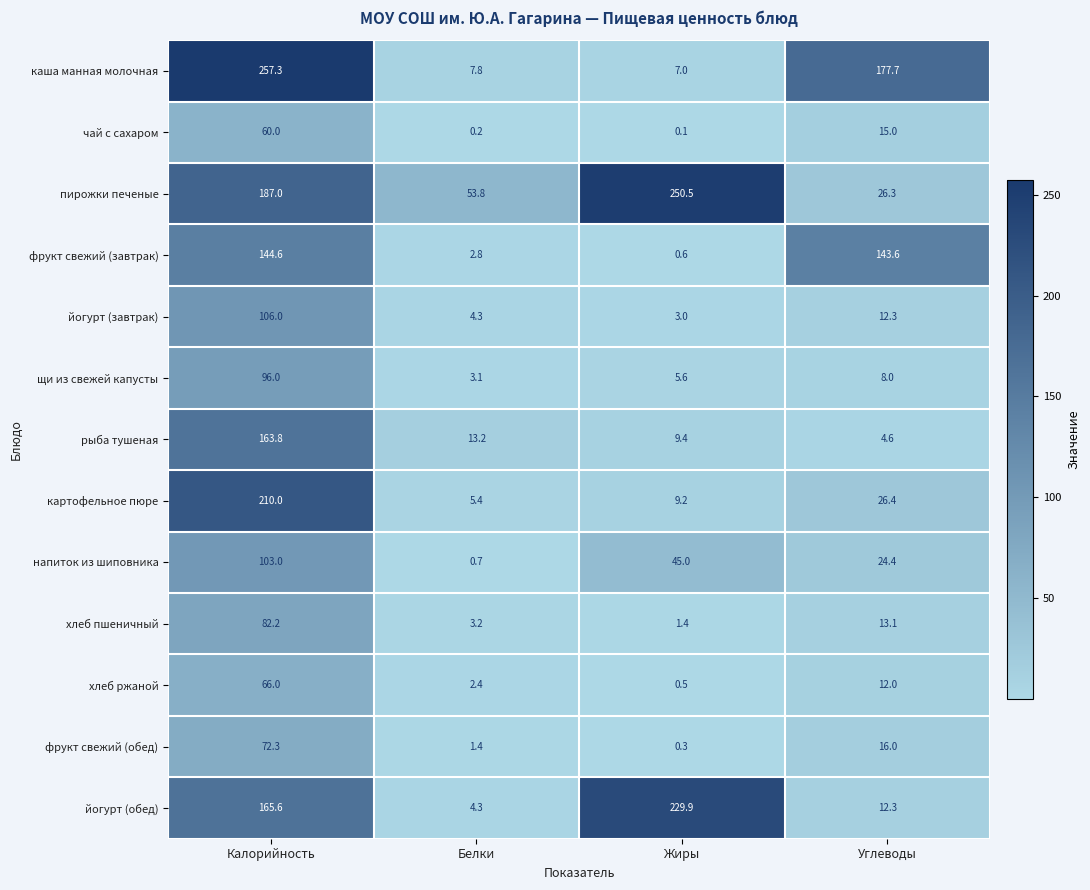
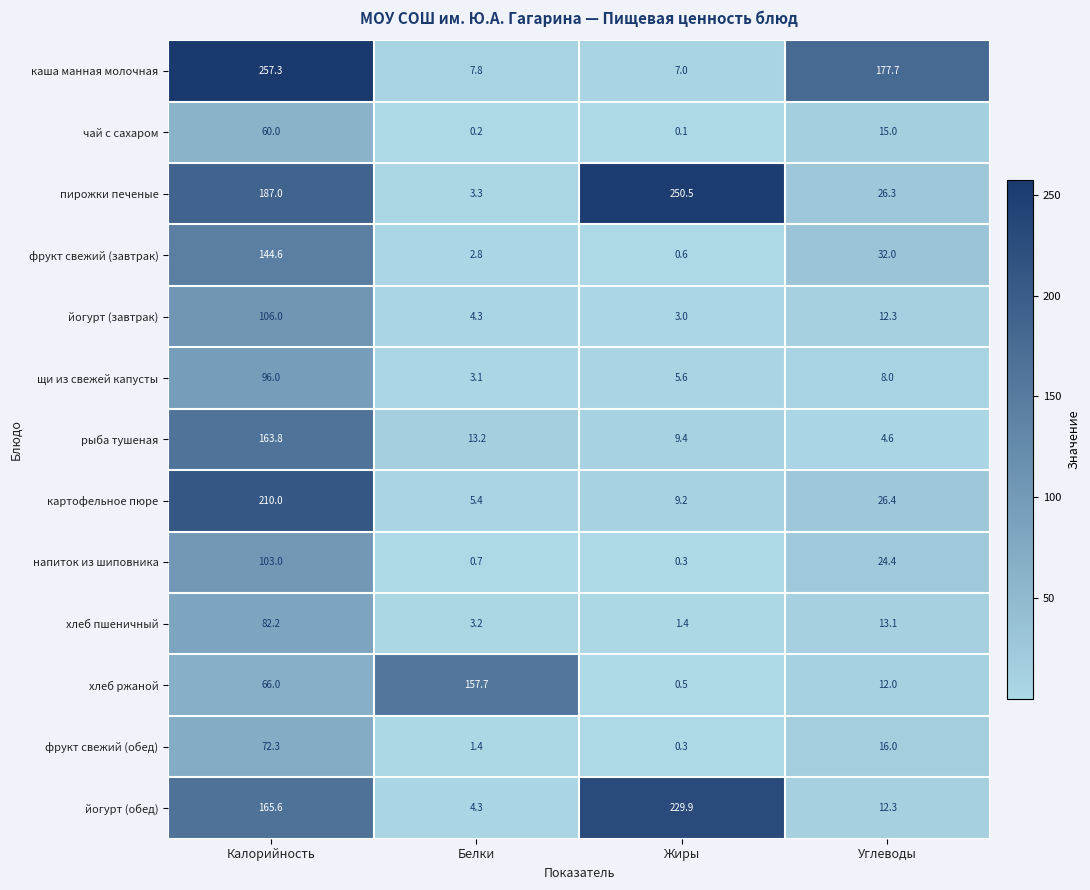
пирожки печеные, Белки: 53.8 -> 3.3
фрукт свежий (завтрак), Углеводы: 143.6 -> 32.0
напиток из шиповника, Жиры: 45.0 -> 0.3
хлеб ржаной, Белки: 2.4 -> 157.7
